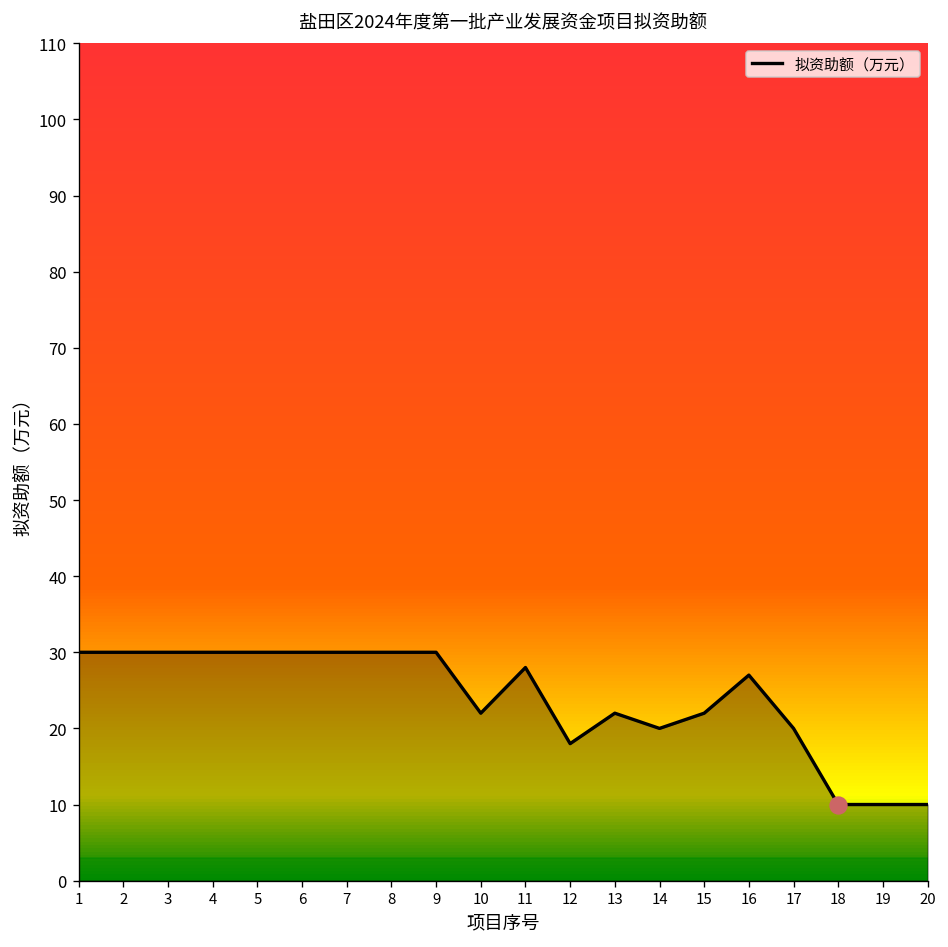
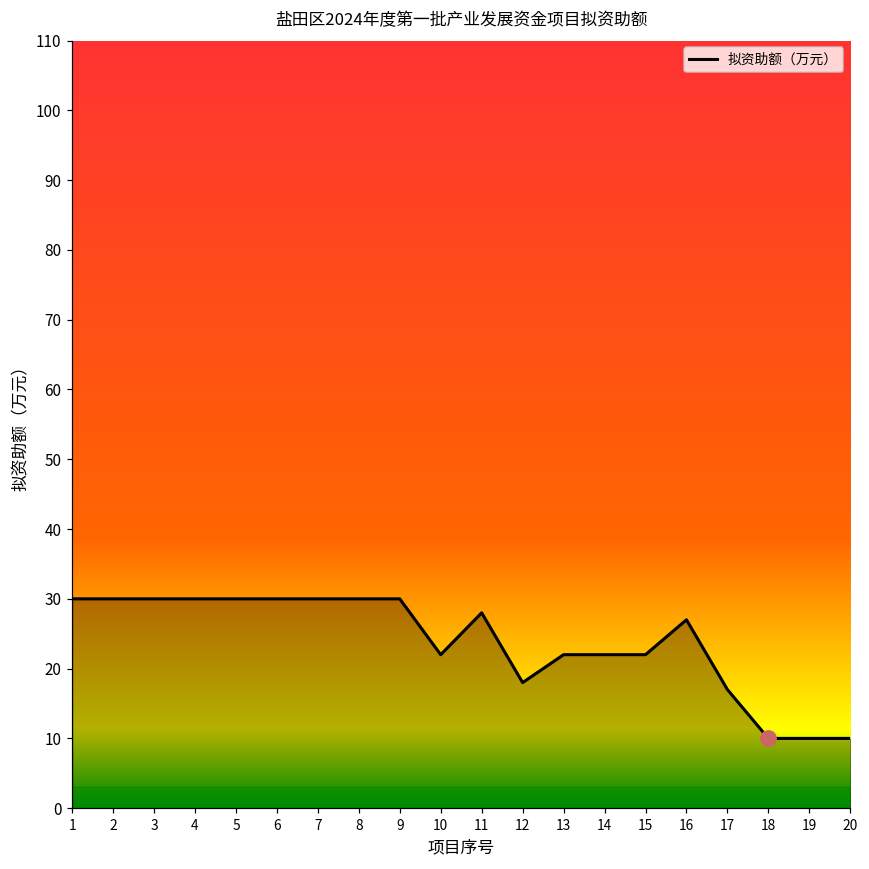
拟资助额（万元）, 14: 20 -> 22
拟资助额（万元）, 17: 20 -> 17
